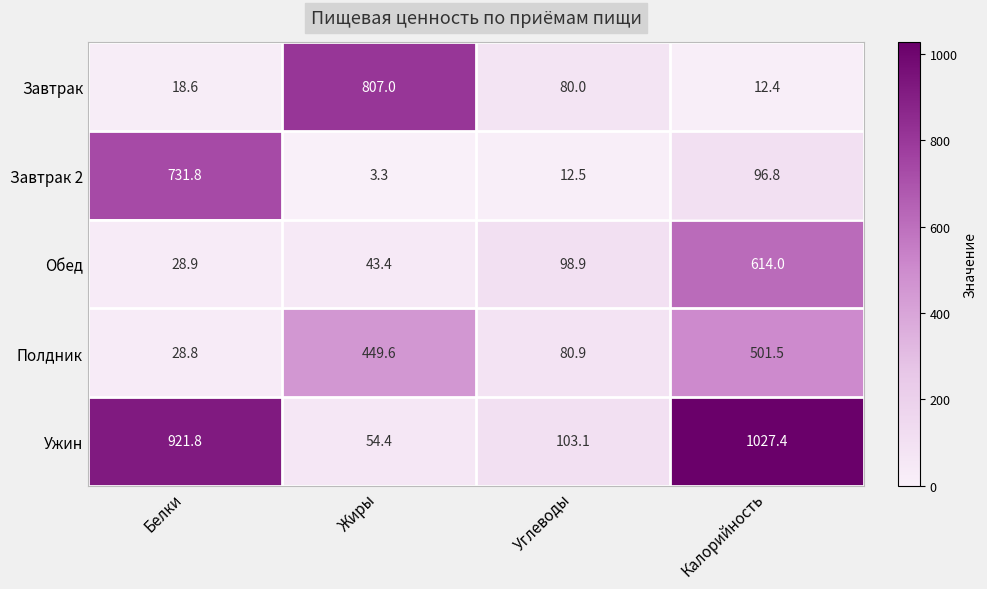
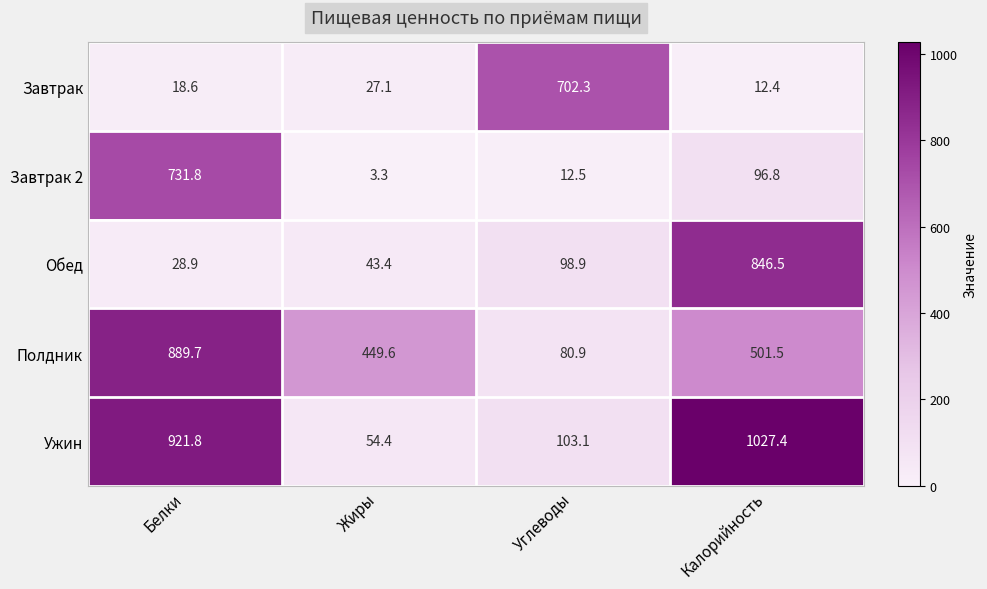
Завтрак, Жиры: 807.0 -> 27.1
Завтрак, Углеводы: 80.0 -> 702.3
Обед, Калорийность: 614.0 -> 846.5
Полдник, Белки: 28.8 -> 889.7
